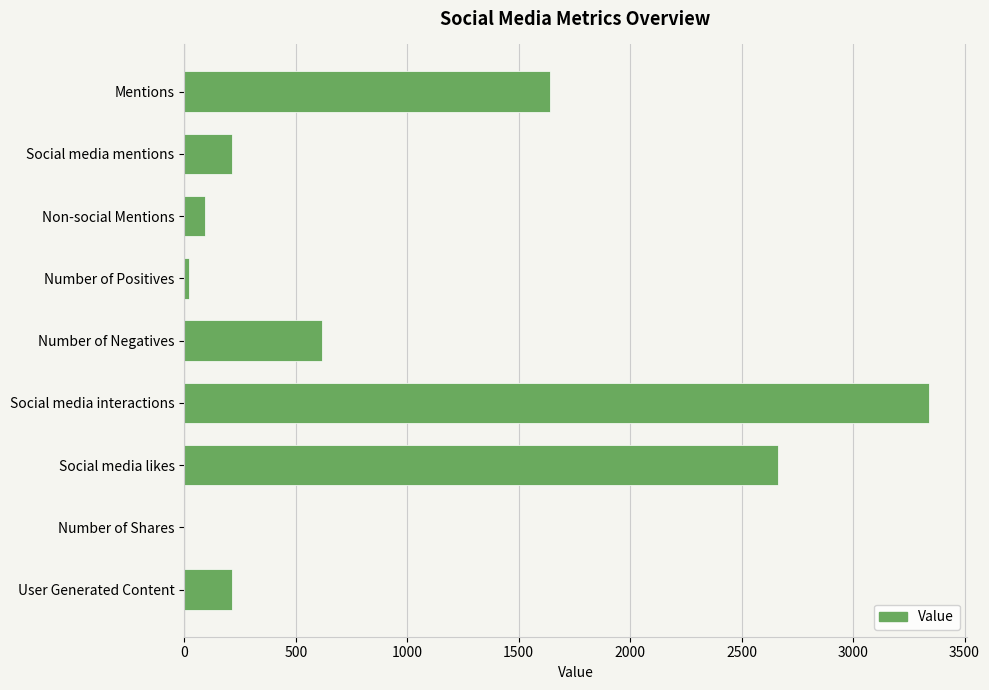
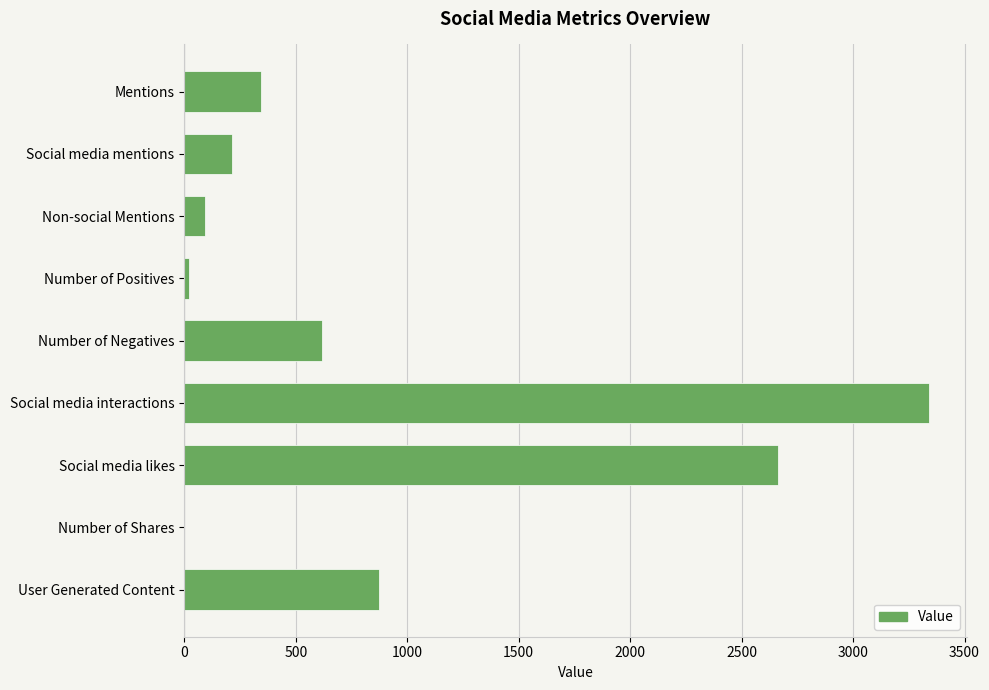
Mentions: 1640 -> 350
User Generated Content: 220 -> 870
